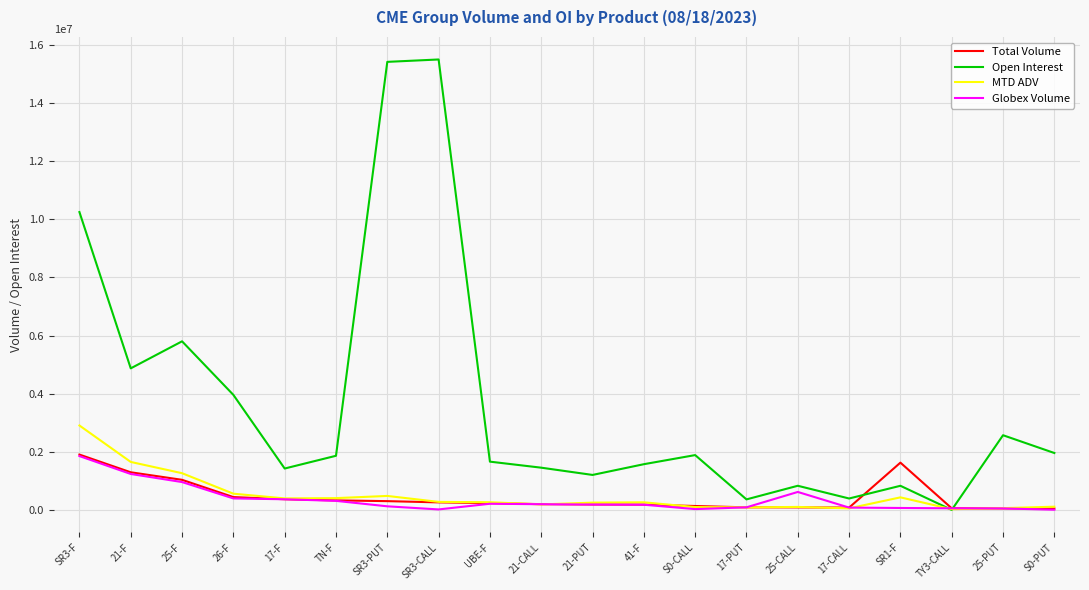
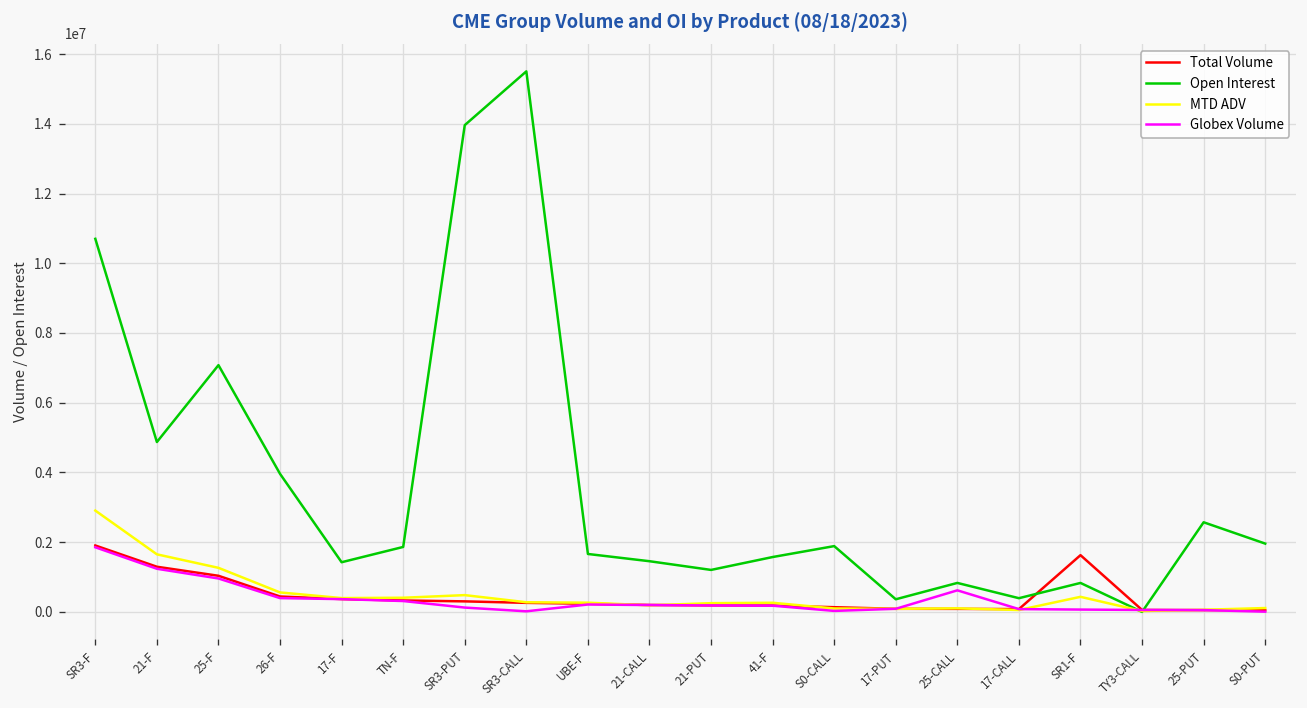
Open Interest, SR3-F: 10300000 -> 10700000
Open Interest, 25-F: 5800000 -> 7100000
Open Interest, SR3-PUT: 15400000 -> 14000000
